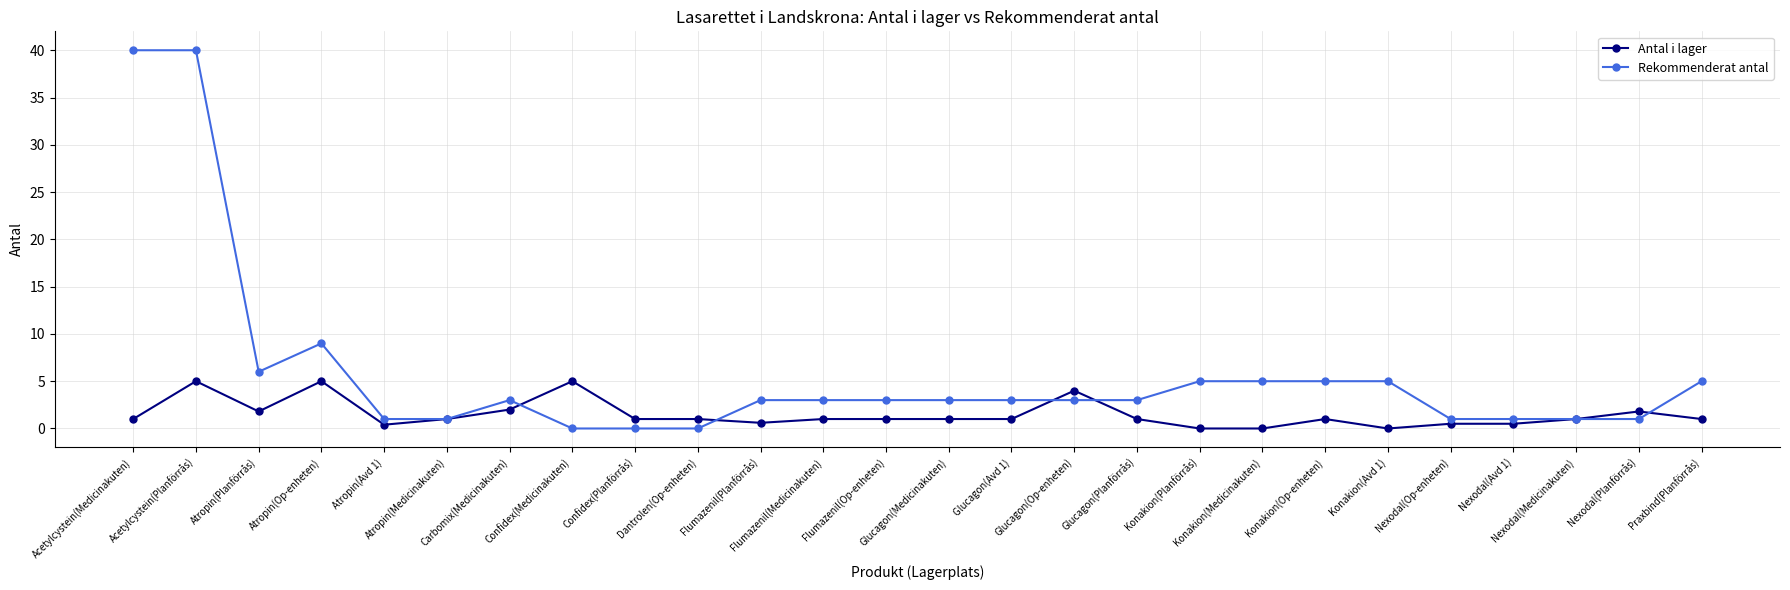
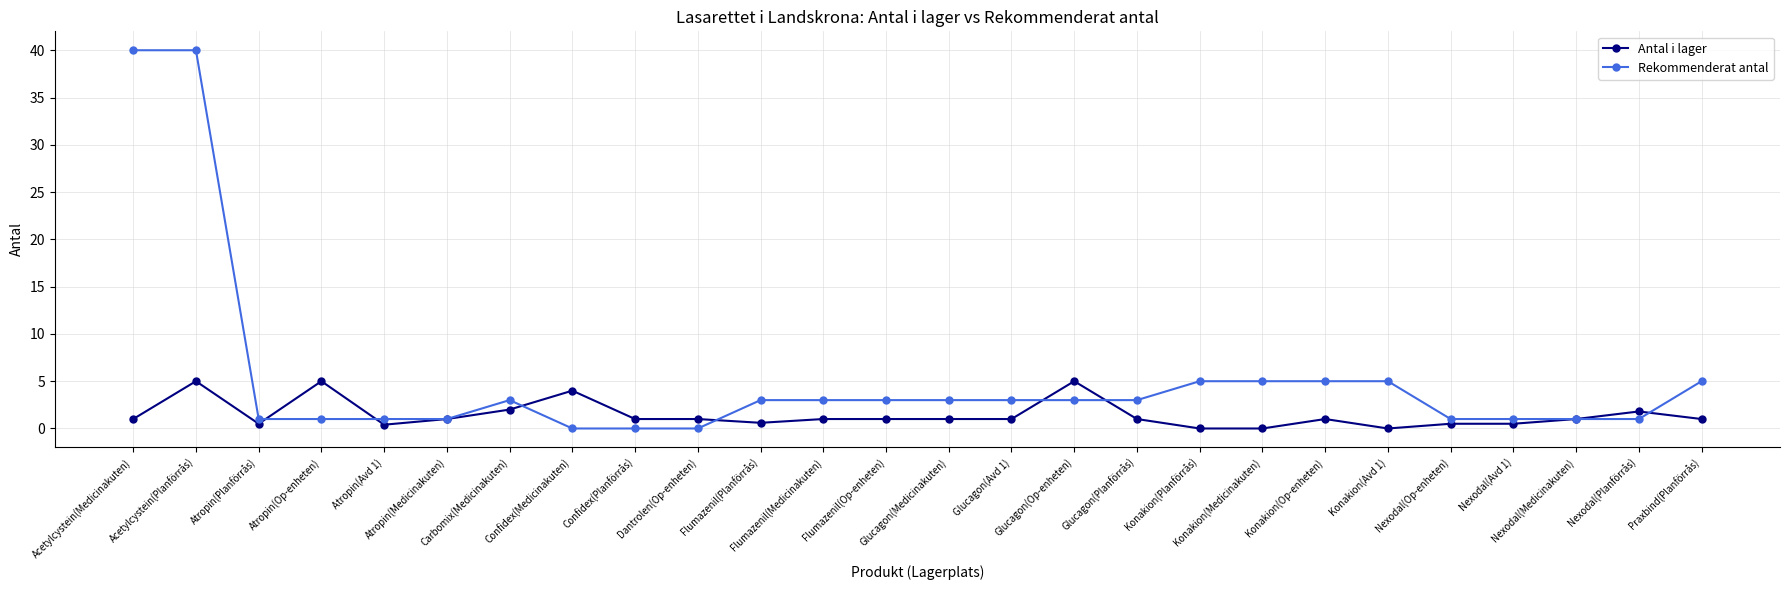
Antal i lager, Atropin(Planförrås): 2 -> 1
Rekommenderat antal, Atropin(Planförrås): 6 -> 1
Rekommenderat antal, Atropin(Op-enheten): 9 -> 1
Antal i lager, Confidex(Medicinakuten): 5 -> 4
Antal i lager, Glucagon(Op-enheten): 4 -> 5
